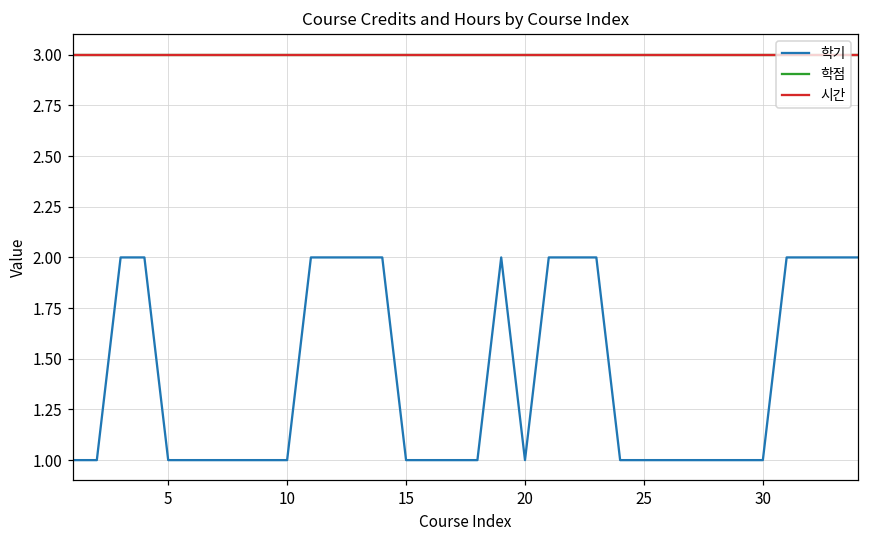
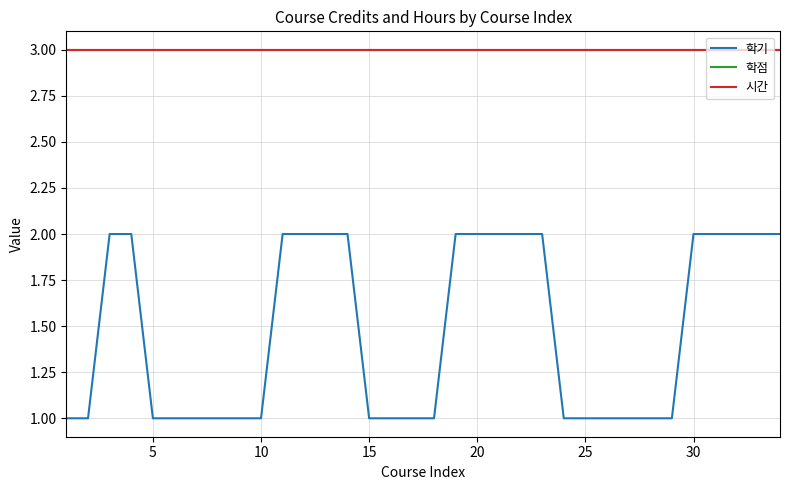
학기, 20: 1 -> 2
학기, 30: 1 -> 2
